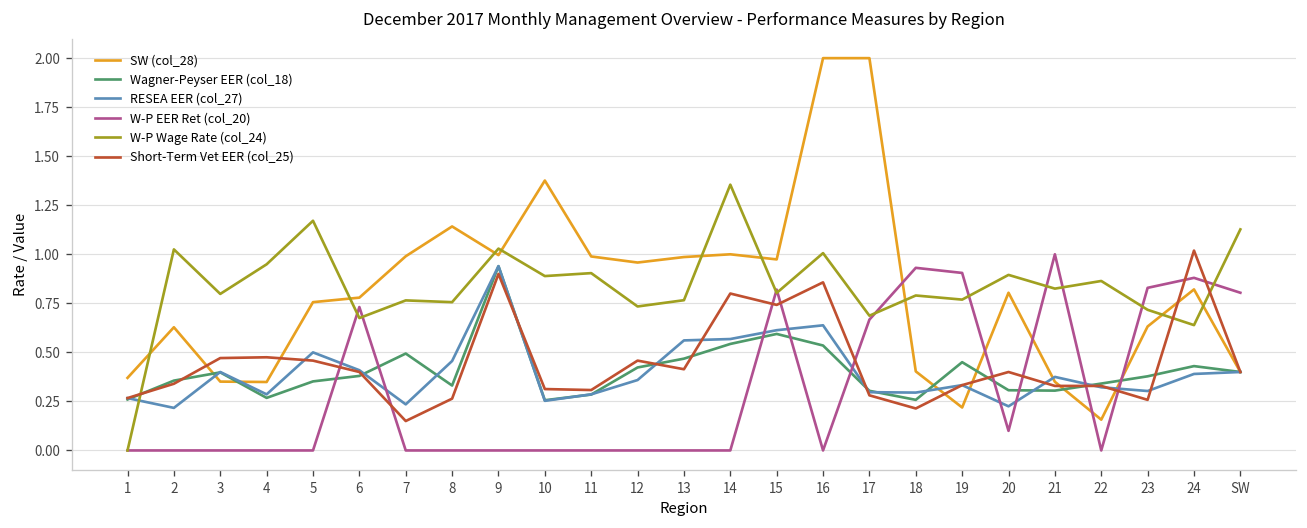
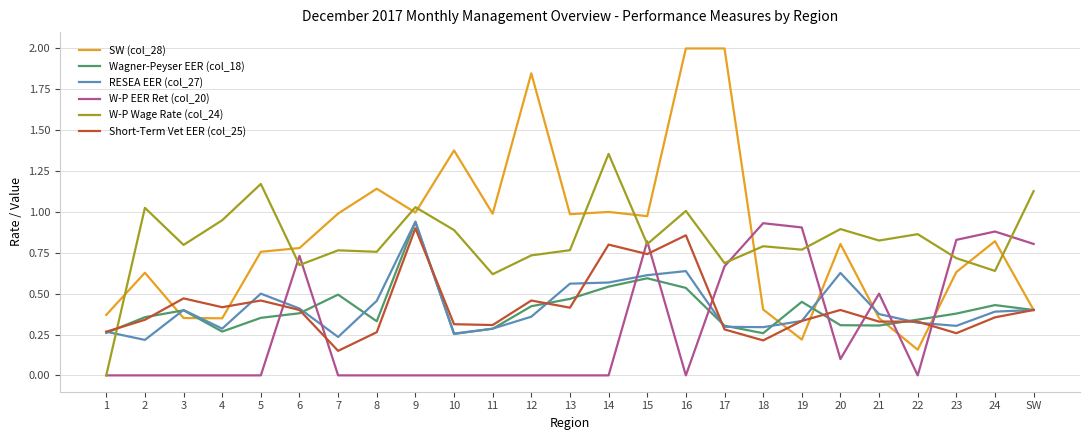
Short-Term Vet EER (col_25), 4: 0.48 -> 0.42
W-P Wage Rate (col_24), 11: 0.90 -> 0.62
SW (col_28), 12: 0.96 -> 1.85
RESEA EER (col_27), 20: 0.23 -> 0.63
W-P EER Ret (col_20), 21: 1.0 -> 0.5
Short-Term Vet EER (col_25), 24: 1.02 -> 0.36
